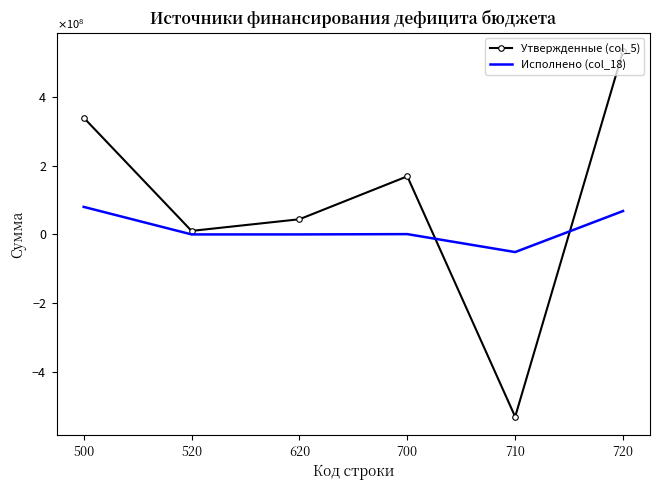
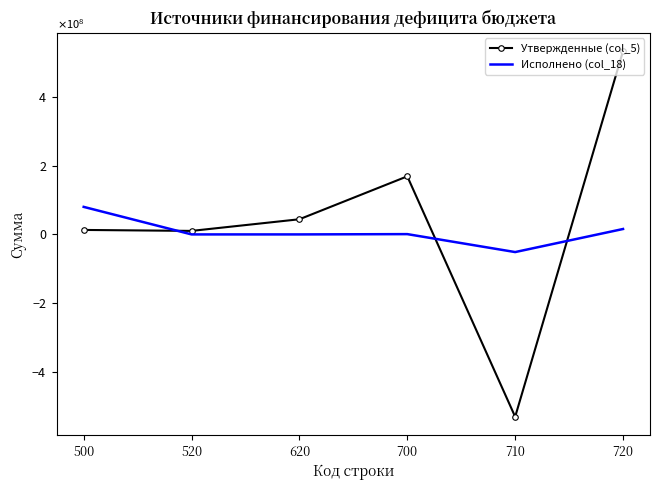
Утвержденные (col_5), 500: 340000000 -> 10000000
Исполнено (col_18), 720: 70000000 -> 20000000
